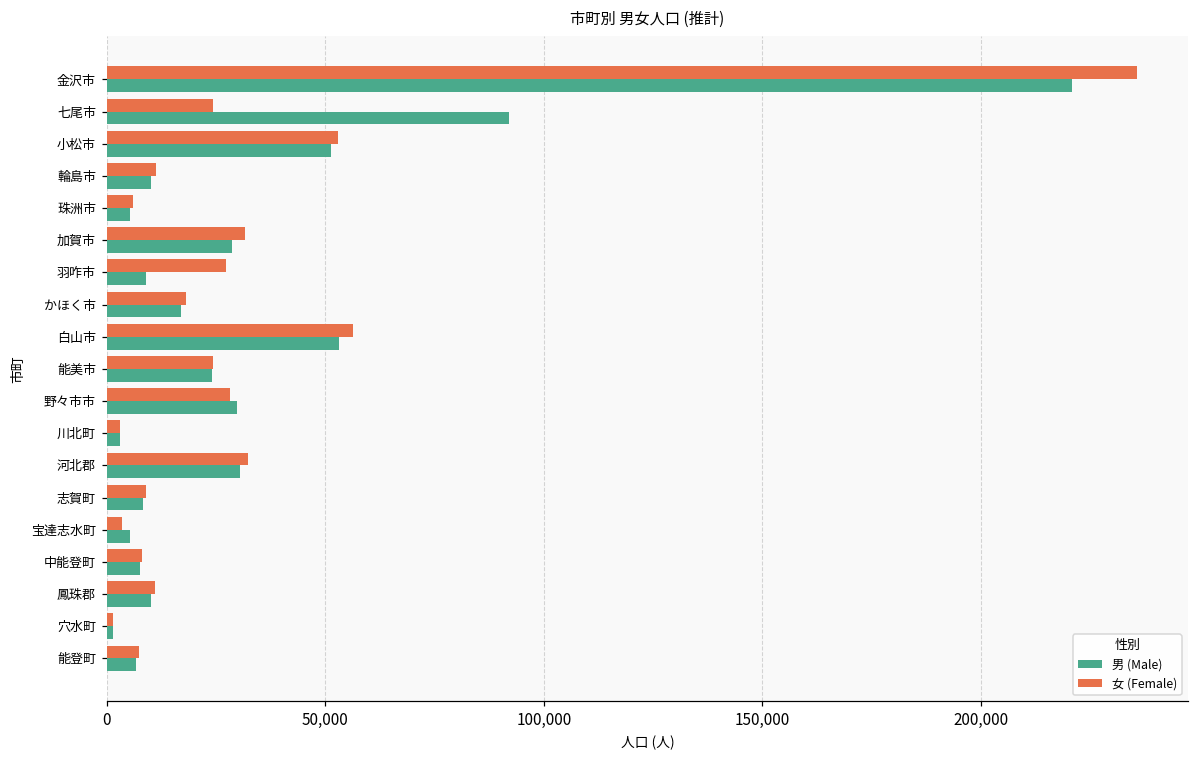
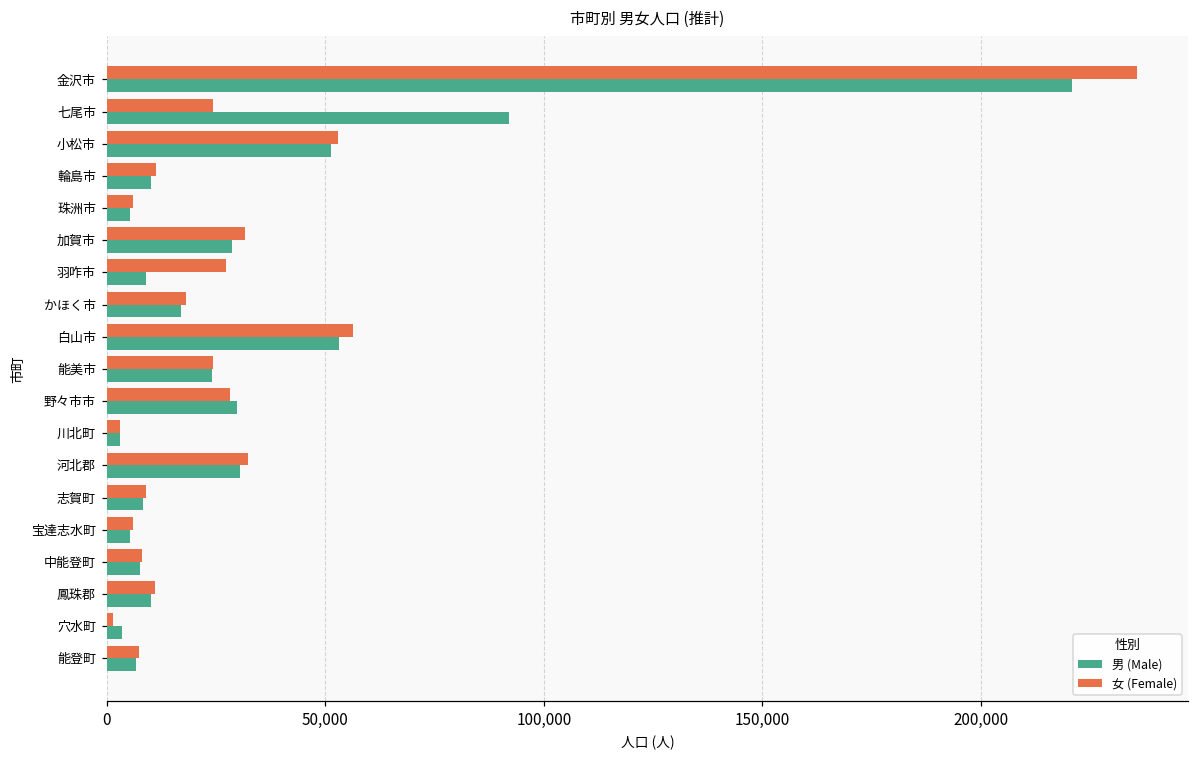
女 (Female), 宝達志水町: 3,000 -> 6,000
男 (Male), 穴水町: 1,000 -> 3,000
